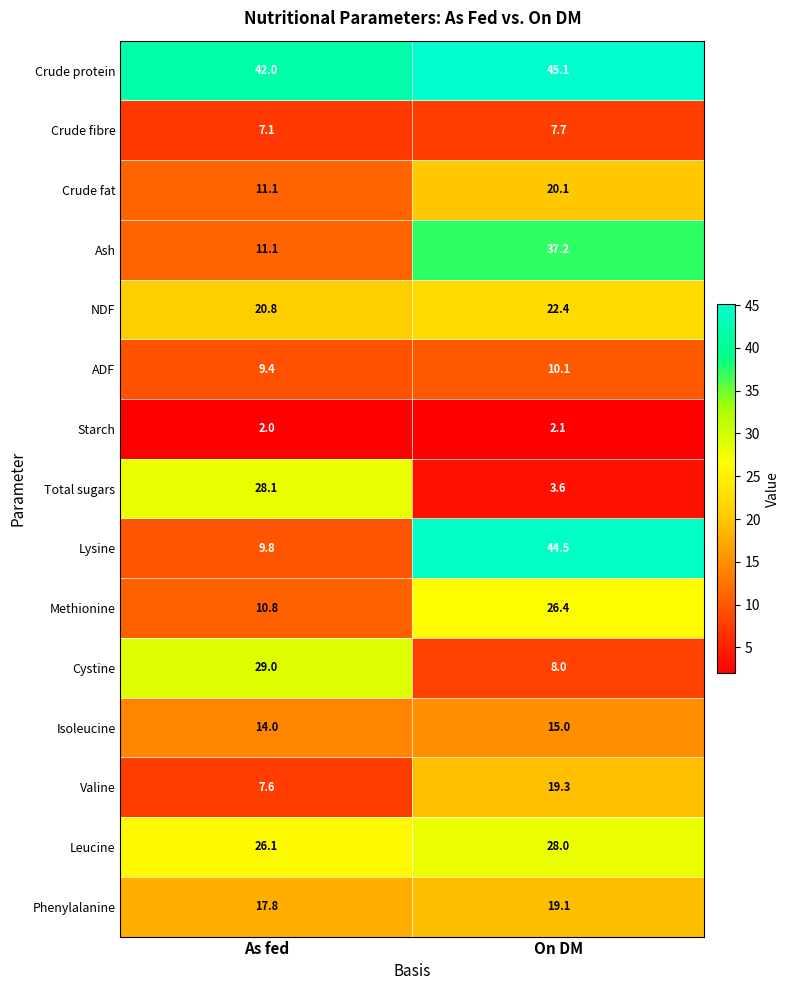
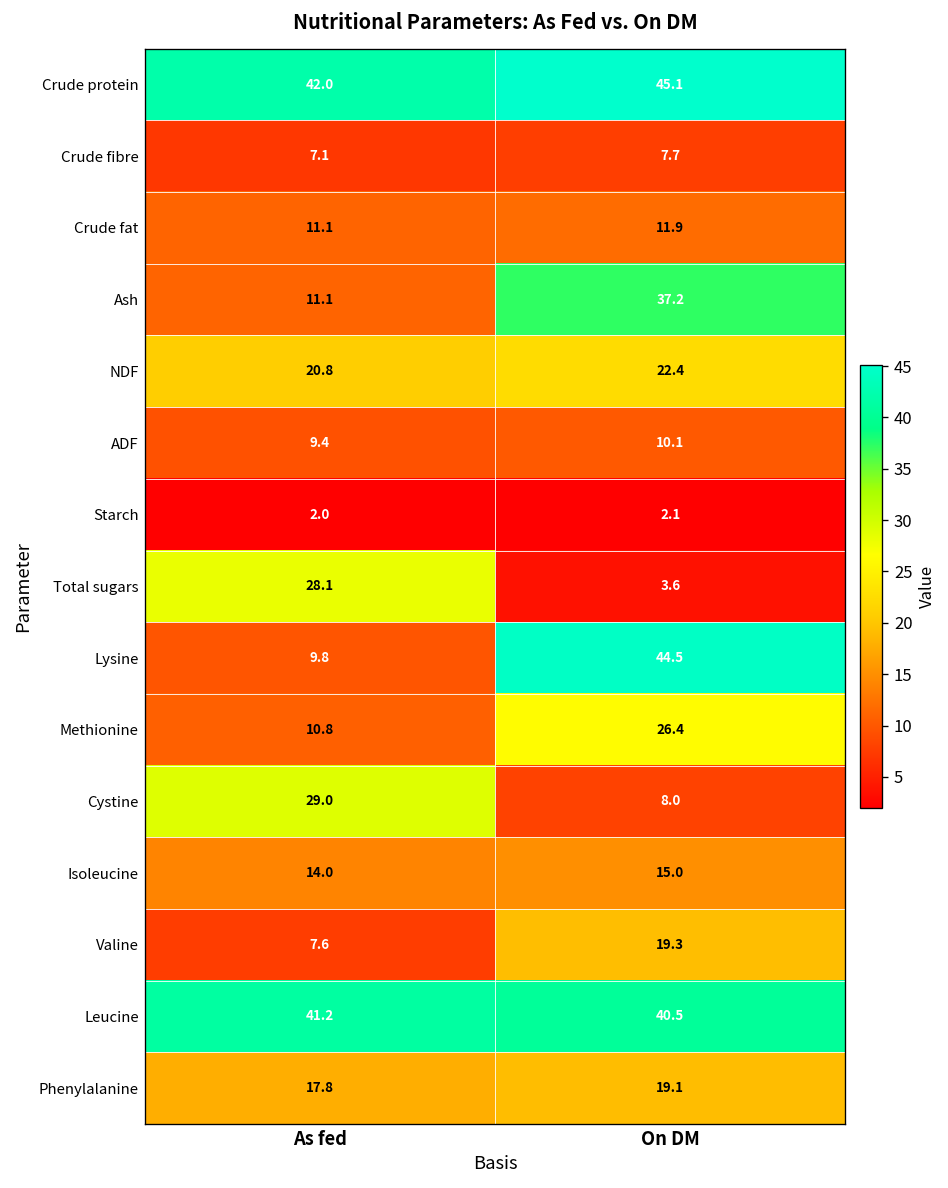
Crude fat, On DM: 20.1 -> 11.9
Leucine, As fed: 26.1 -> 41.2
Leucine, On DM: 28.0 -> 40.5
